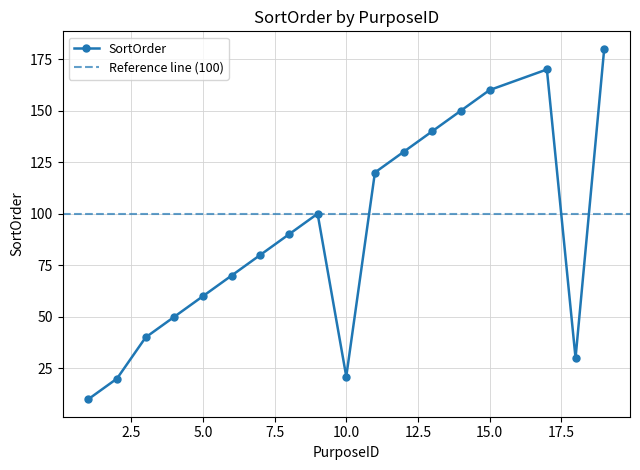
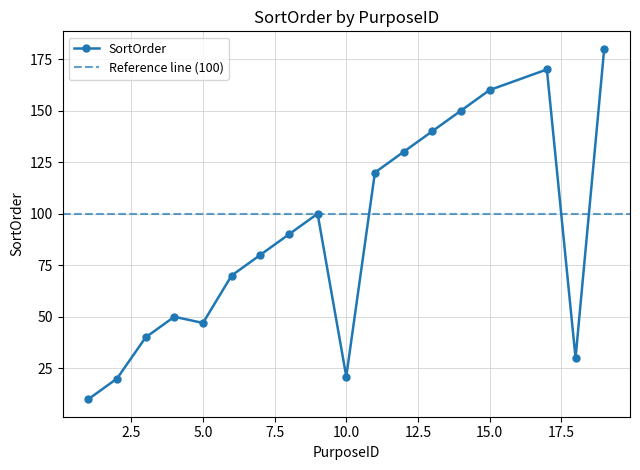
5.0: 60 -> 47
